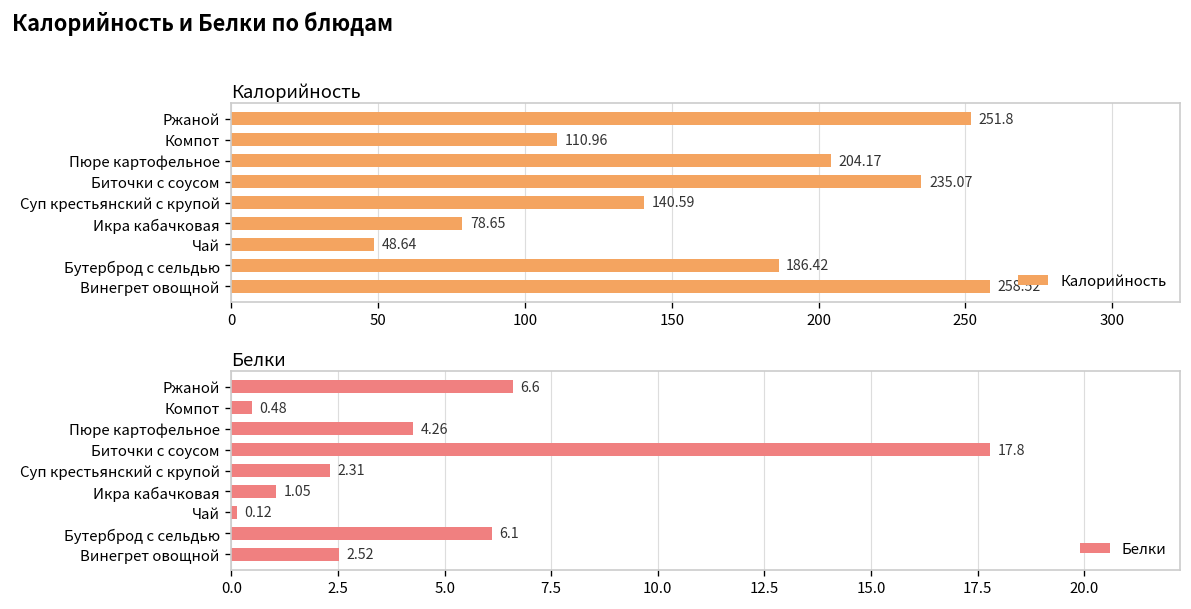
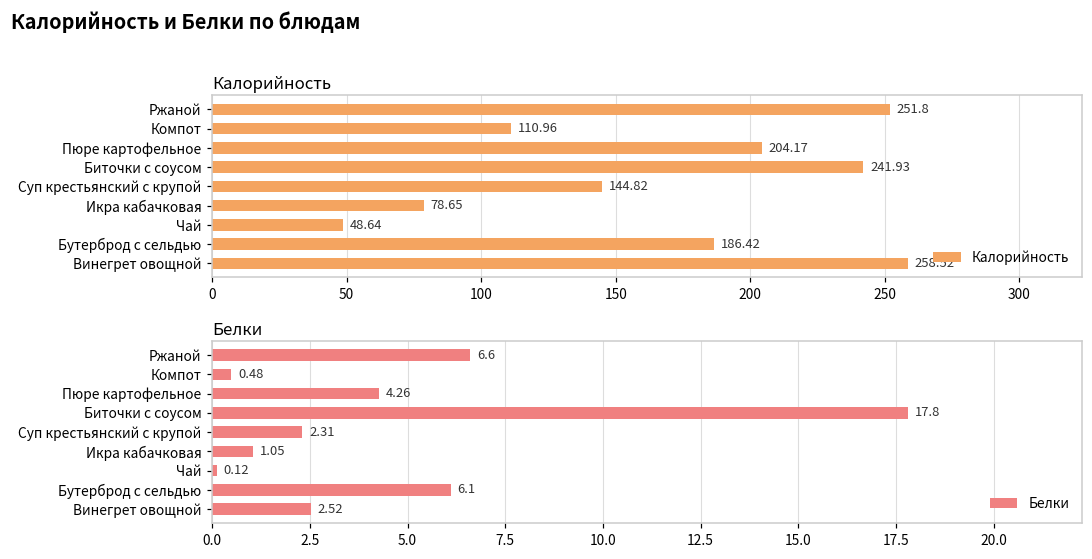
Калорийность, Биточки с соусом: 235.07 -> 241.93
Калорийность, Суп крестьянский с крупой: 140.59 -> 144.82
